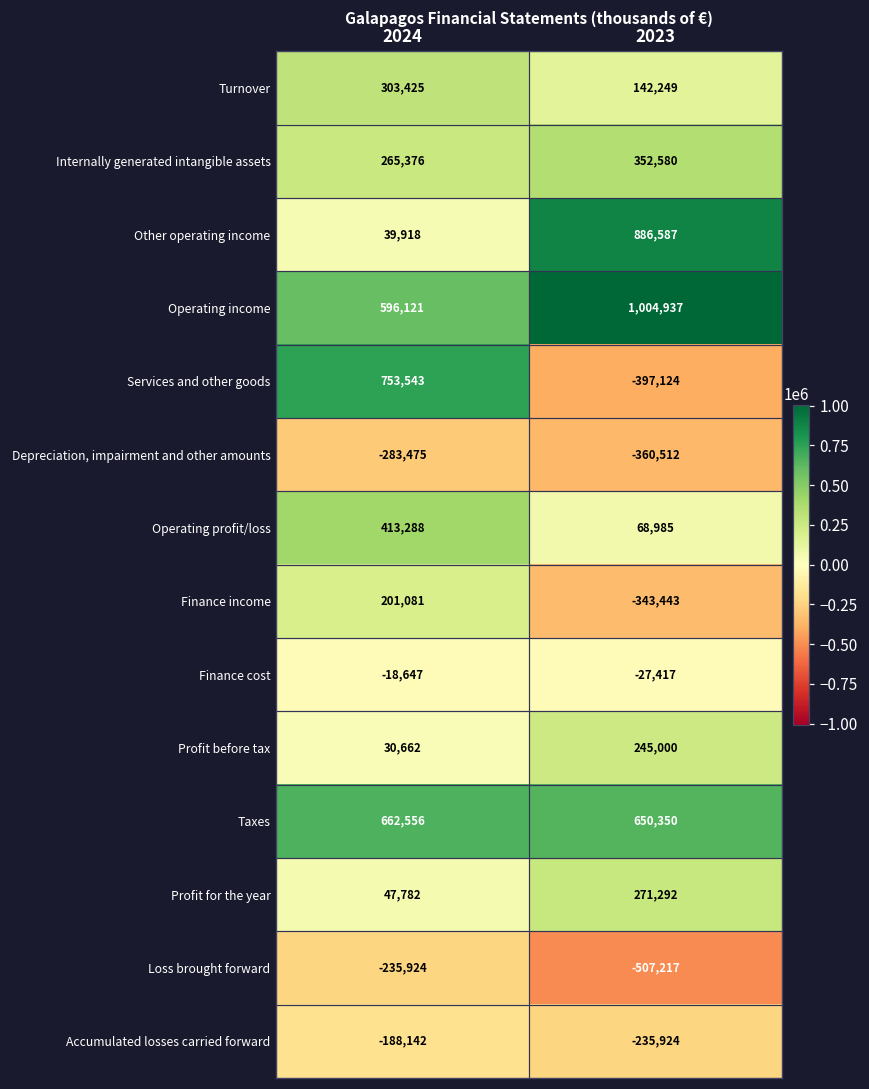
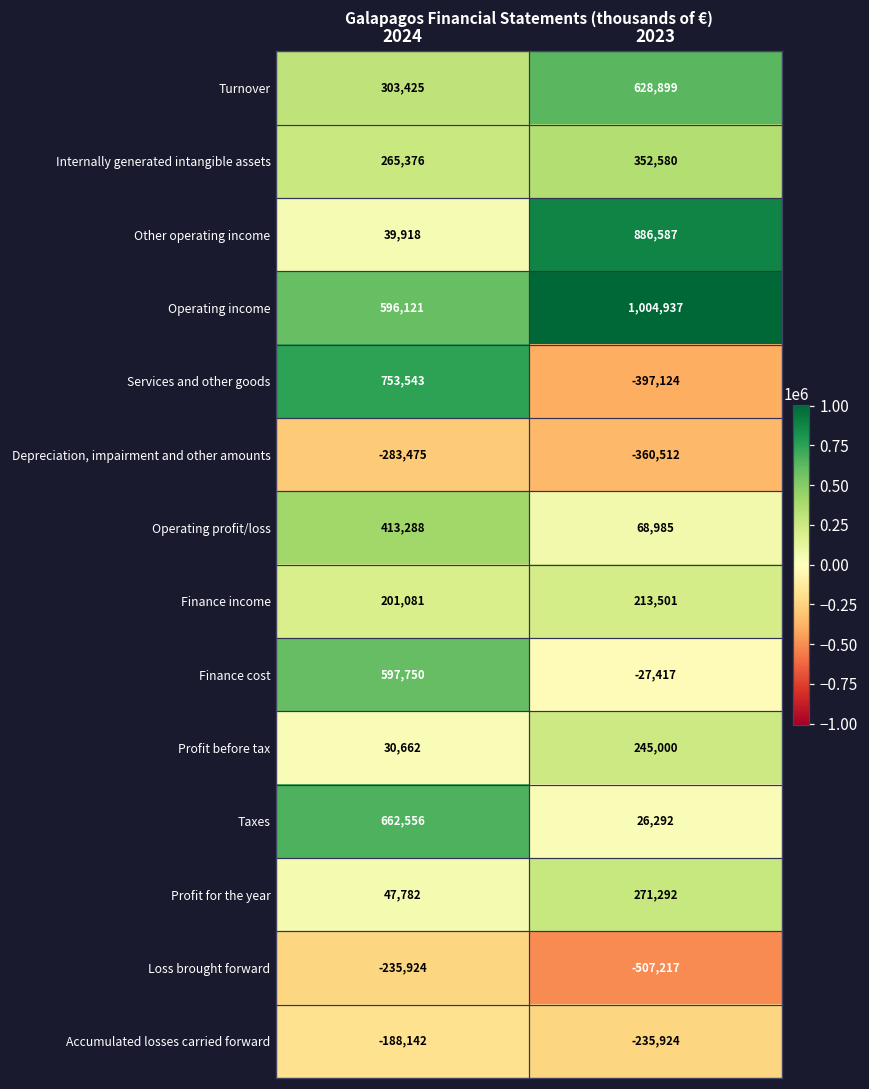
Turnover, 2023: 142,249 -> 628,899
Finance income, 2023: -343,443 -> 213,501
Finance cost, 2024: -18,647 -> 597,750
Taxes, 2023: 650,350 -> 26,292
